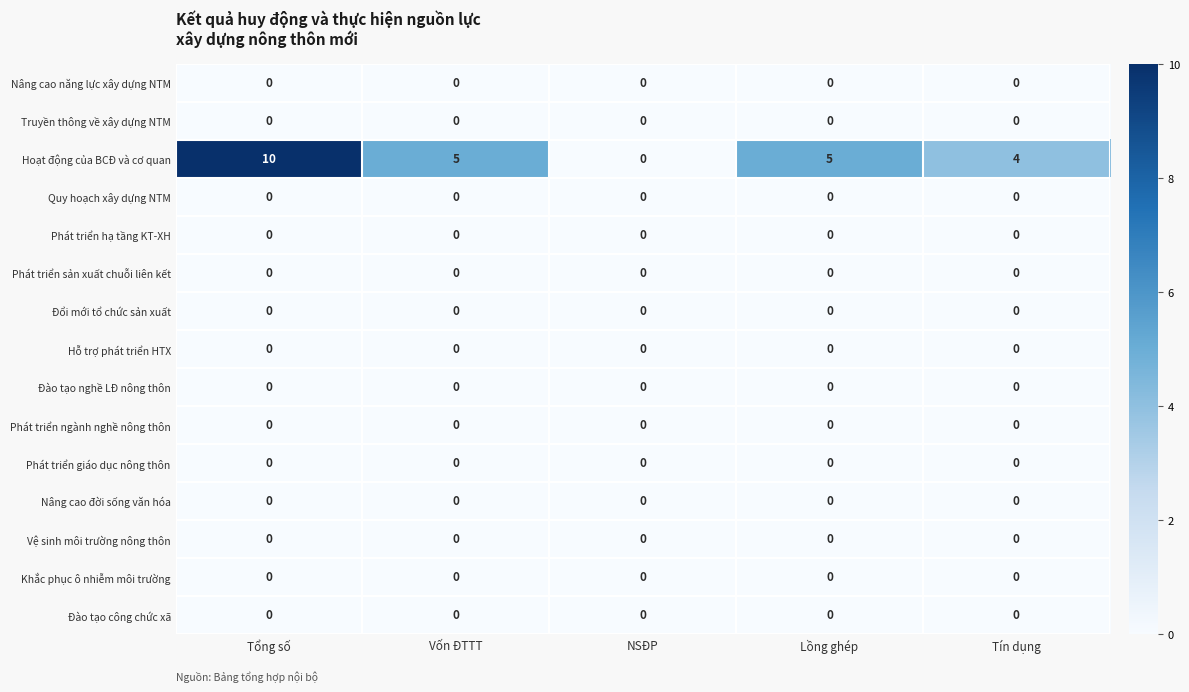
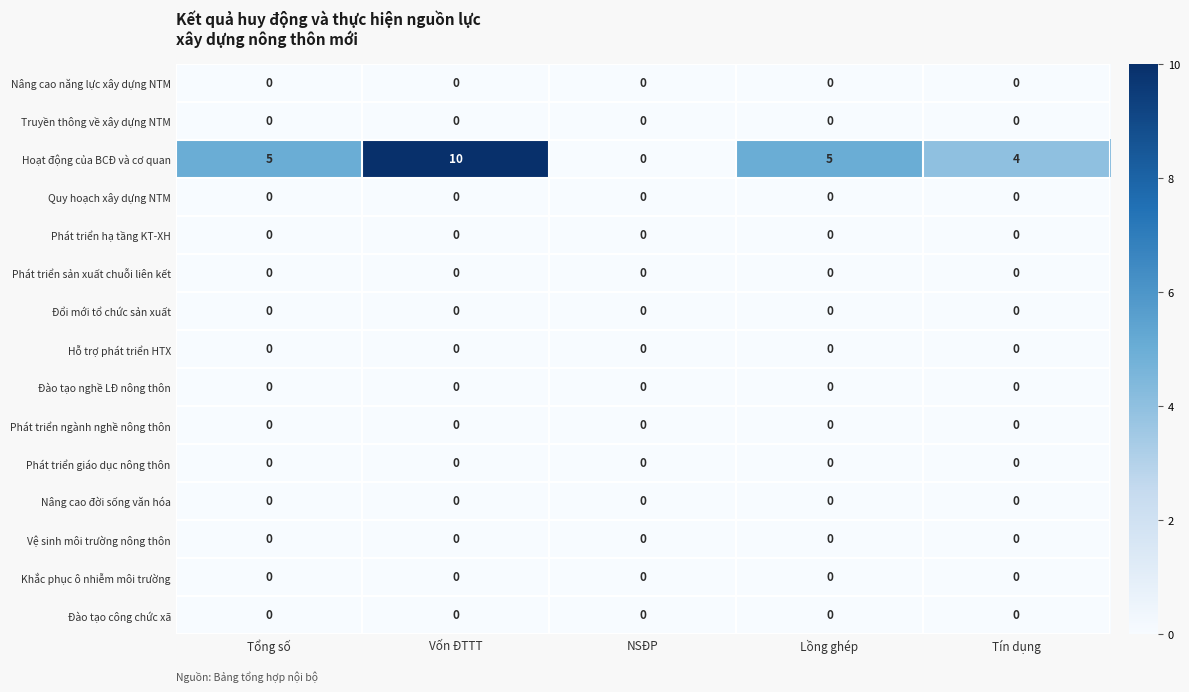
Hoạt động của BCĐ và cơ quan, Tổng số: 10 -> 5
Hoạt động của BCĐ và cơ quan, Vốn ĐTTT: 5 -> 10
